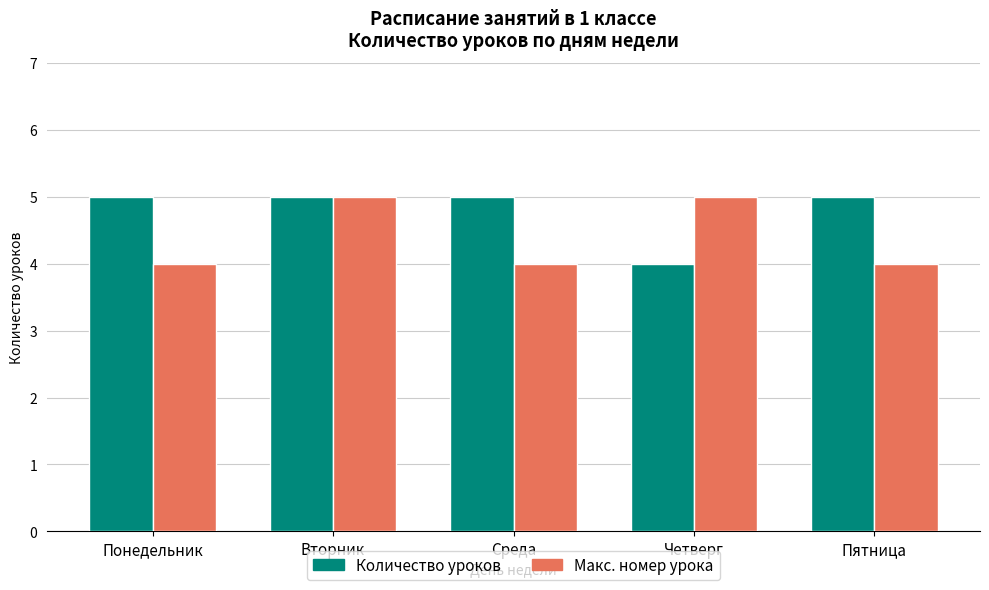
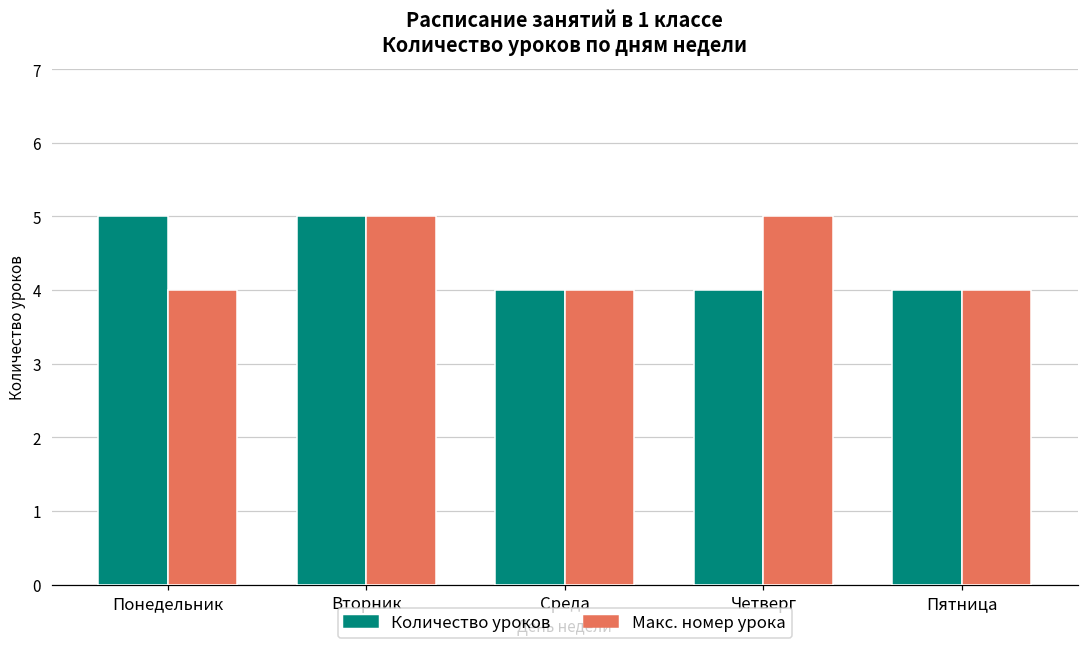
Количество уроков, Среда: 5 -> 4
Количество уроков, Пятница: 5 -> 4
